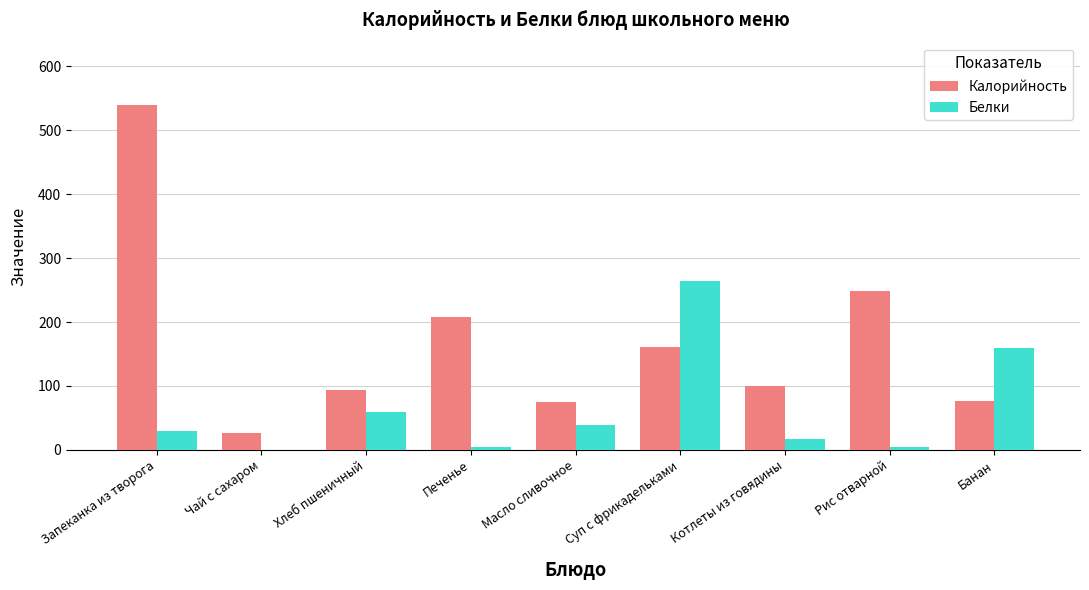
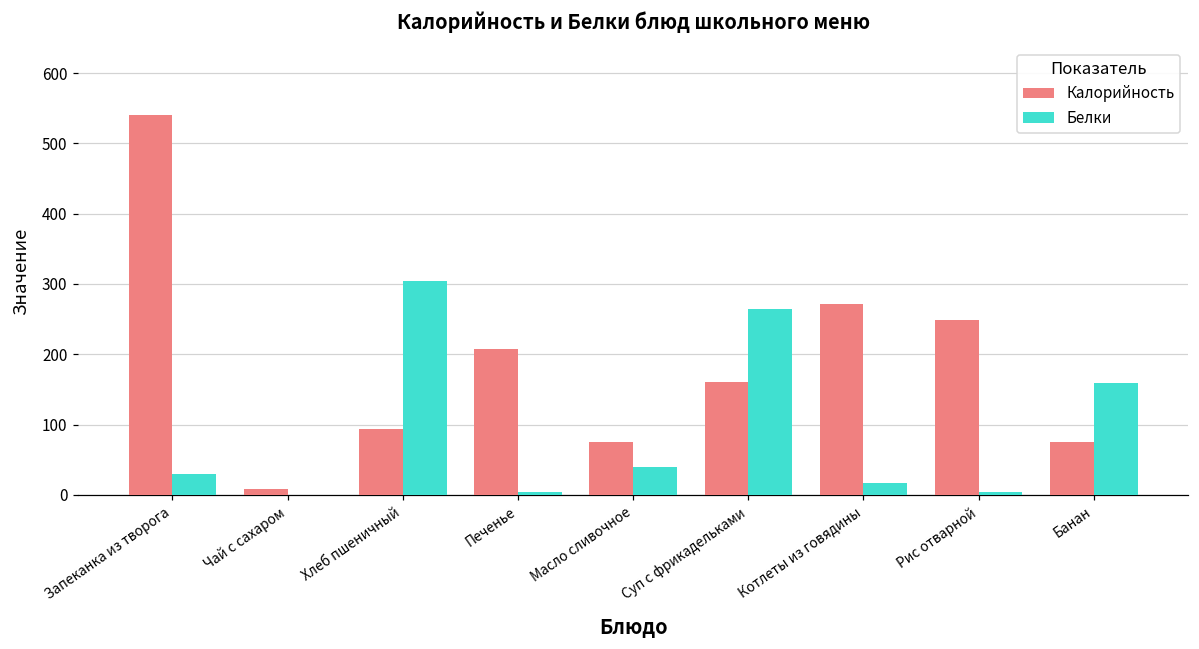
Калорийность, Чай с сахаром: 30 -> 10
Белки, Хлеб пшеничный: 60 -> 300
Калорийность, Котлеты из говядины: 100 -> 270
